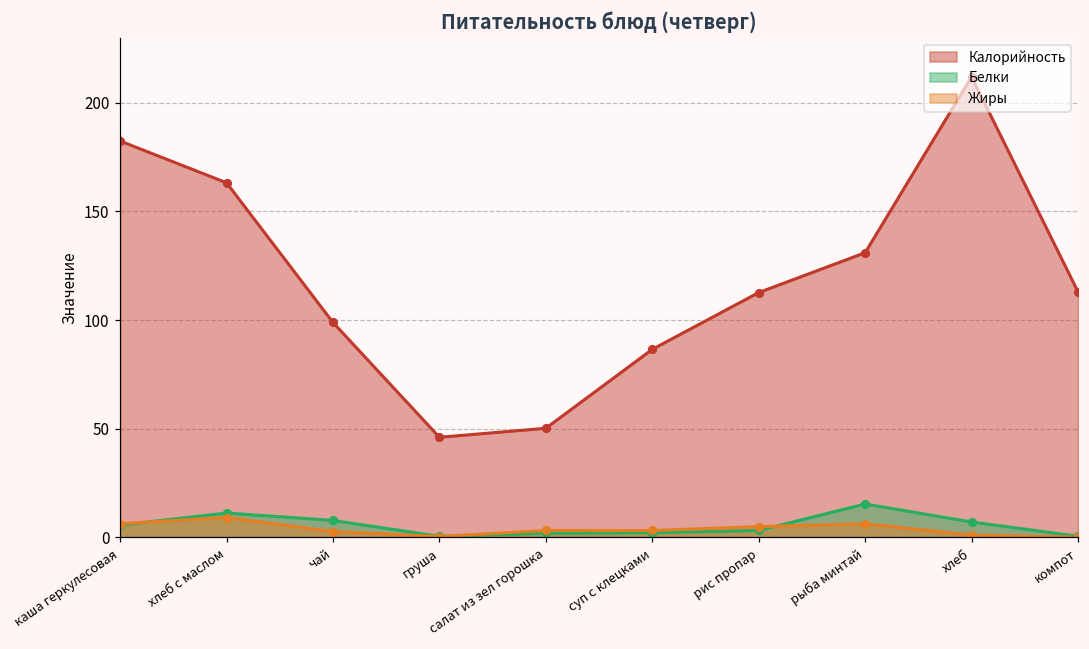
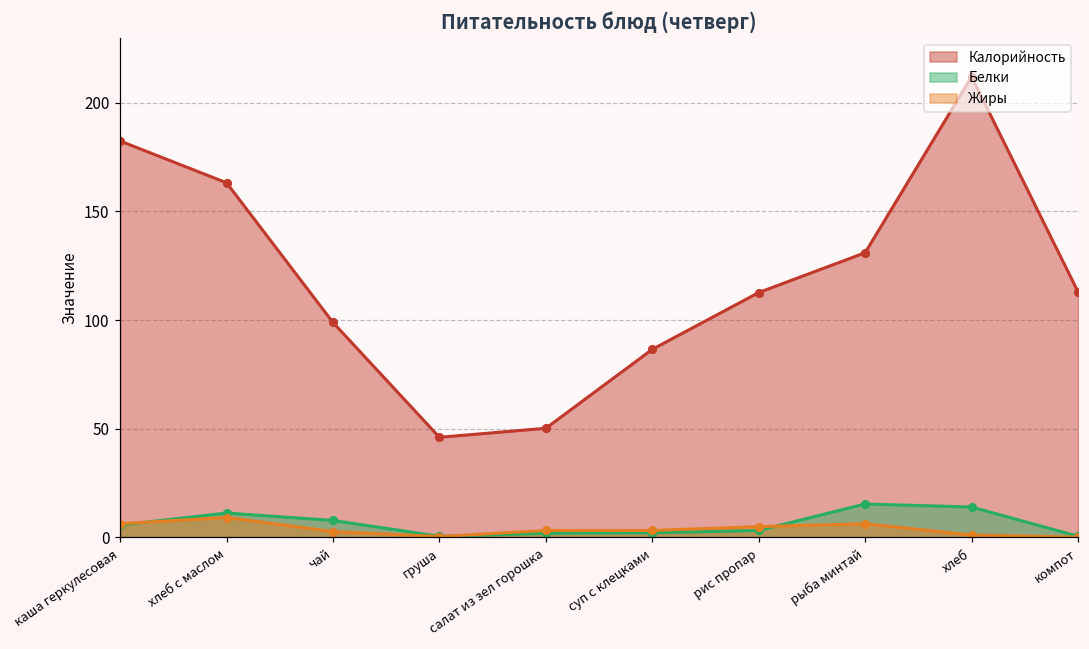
Белки, хлеб: 7 -> 14
